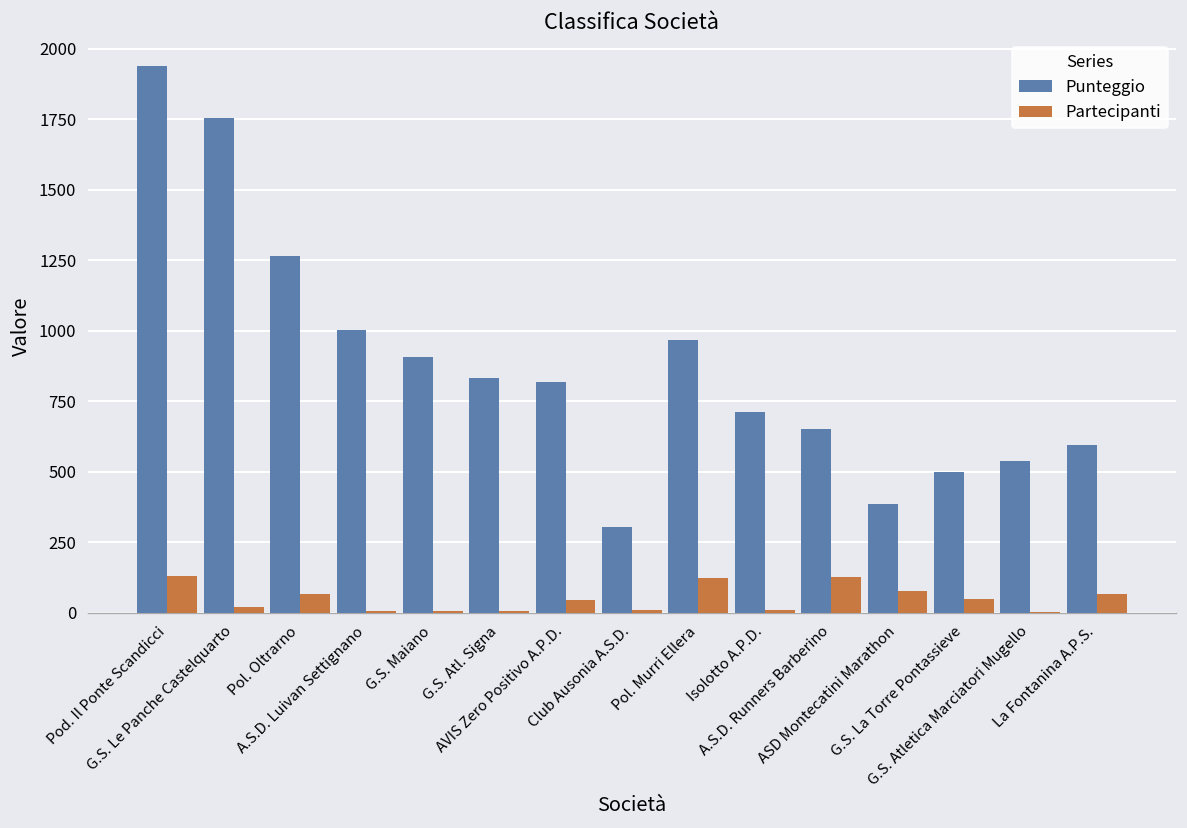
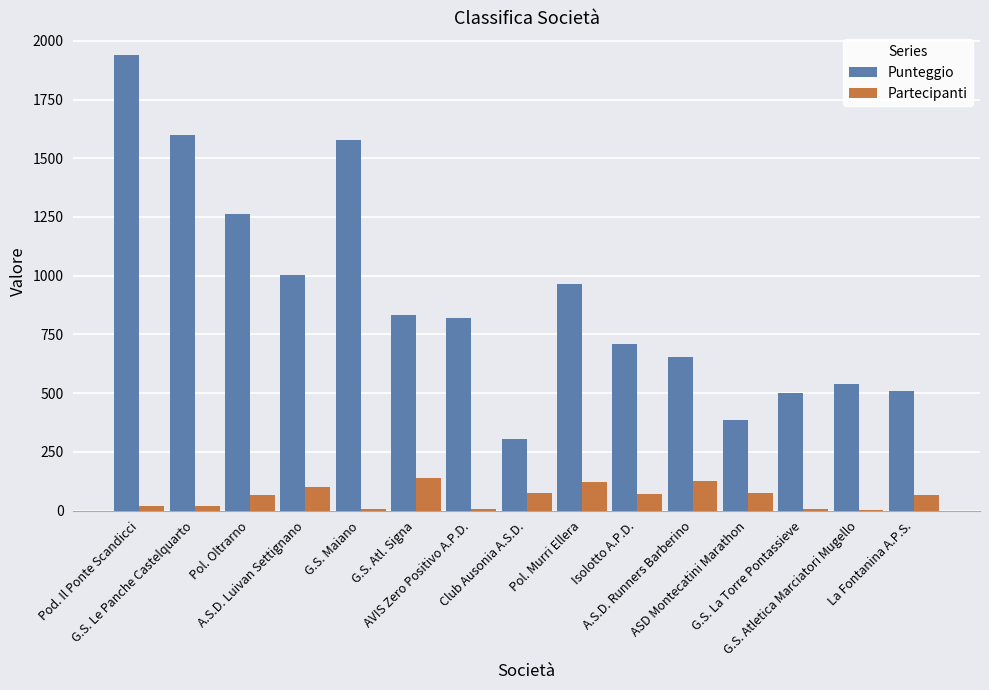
Partecipanti, Pod. Il Ponte Scandicci: 130 -> 20
Punteggio, G.S. Le Panche Castelquarto: 1750 -> 1600
Partecipanti, A.S.D. Luivan Settignano: 10 -> 100
Punteggio, G.S. Maiano: 910 -> 1580
Partecipanti, G.S. Atl. Signa: 10 -> 140
Partecipanti, AVIS Zero Positivo A.P.D.: 50 -> 10
Partecipanti, Club Ausonia A.S.D.: 10 -> 80
Partecipanti, Isolotto A.P.D.: 10 -> 70
Partecipanti, G.S. La Torre Pontassieve: 50 -> 10
Punteggio, La Fontanina A.P.S.: 600 -> 510
